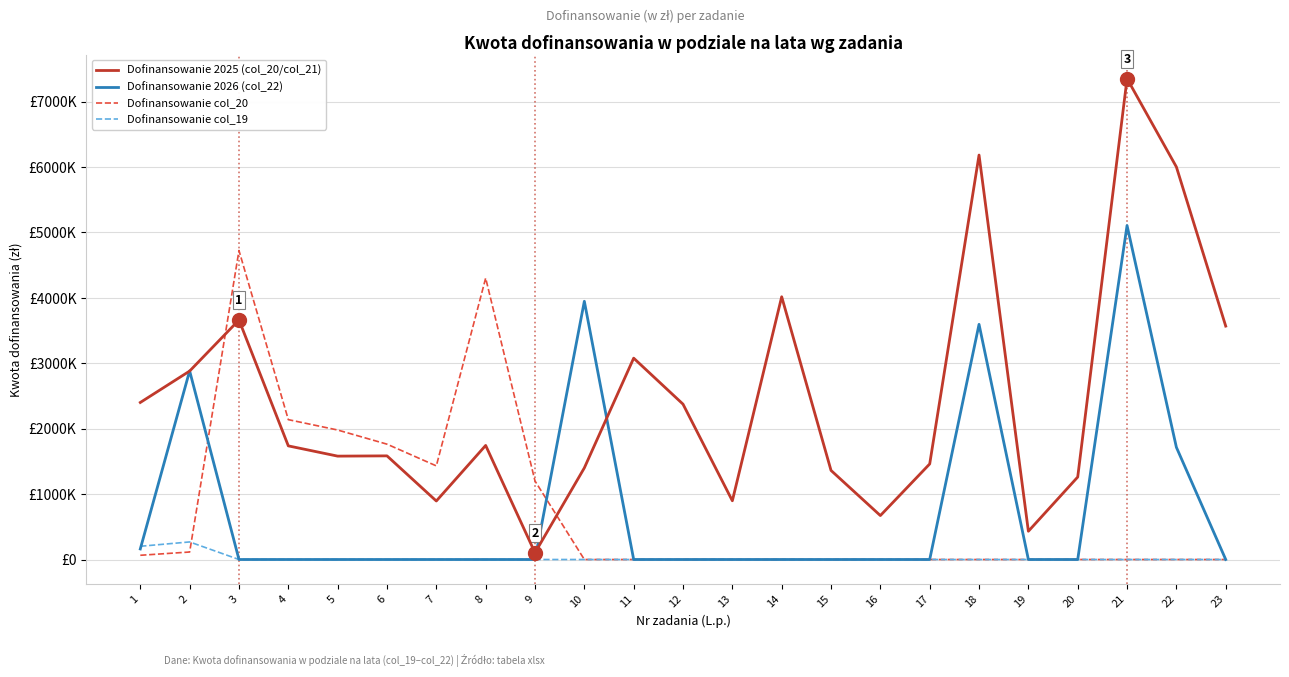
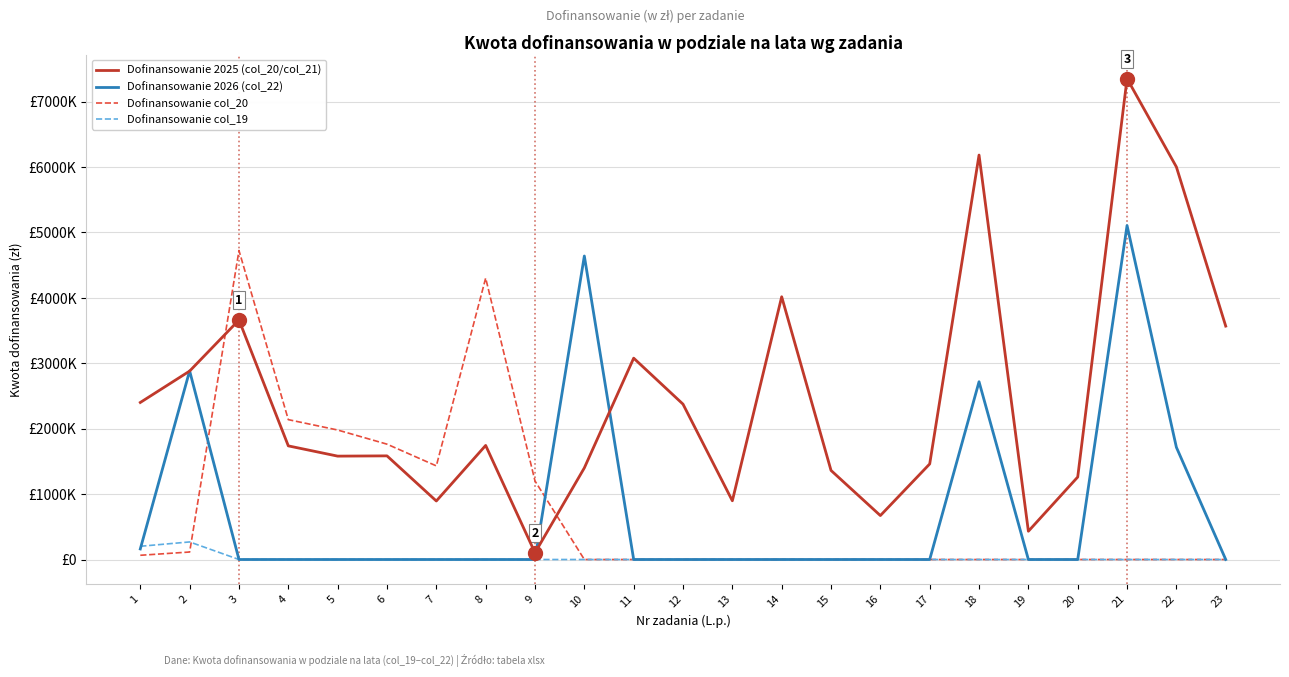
Dofinansowanie 2026 (col_22), 10: £3900000 -> £4600000
Dofinansowanie 2026 (col_22), 18: £3600000 -> £2700000
